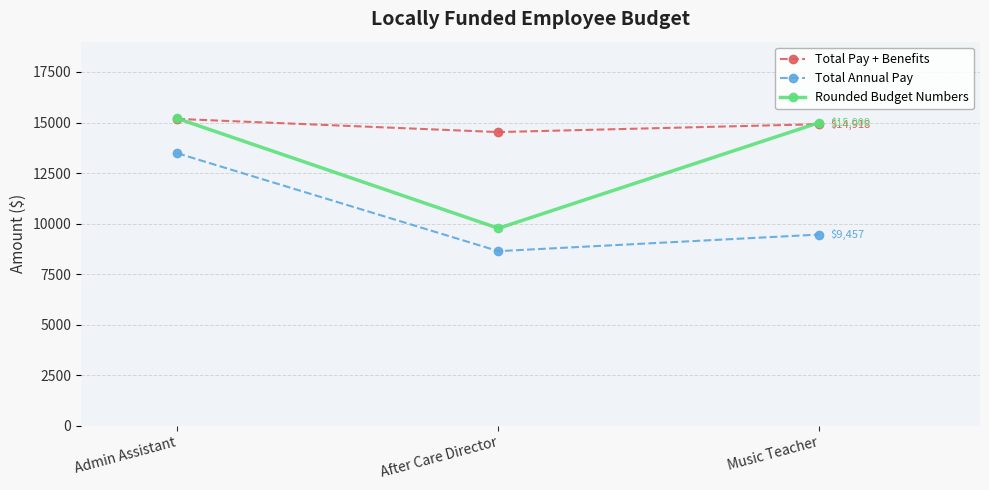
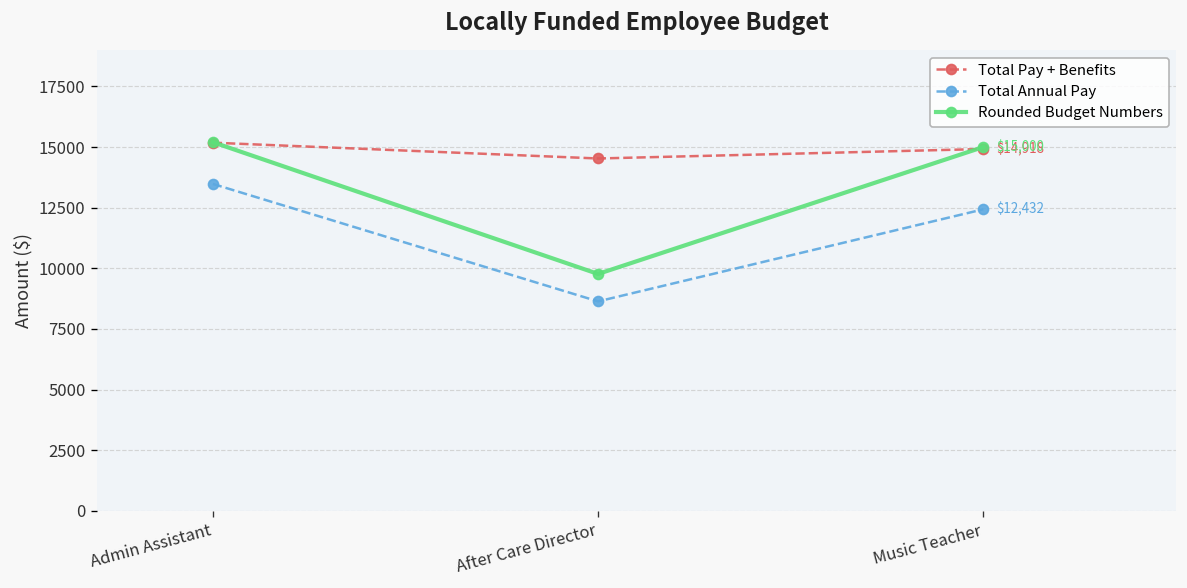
Total Annual Pay, Music Teacher: $9,457 -> $12,432
